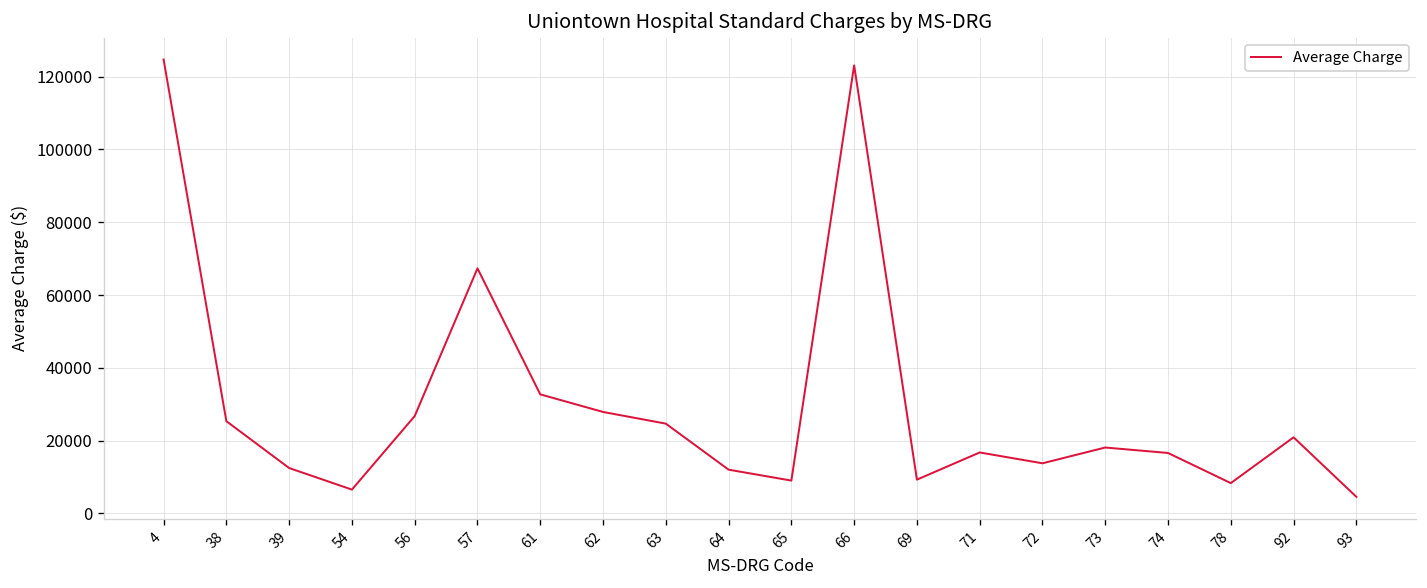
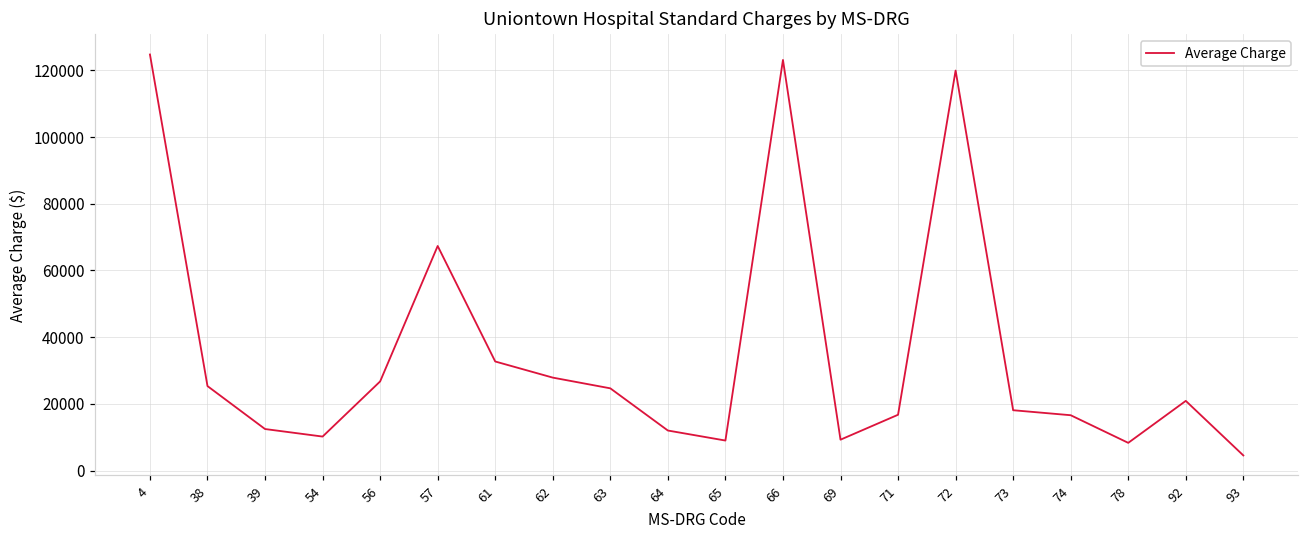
54: 7000 -> 10000
72: 14000 -> 120000
